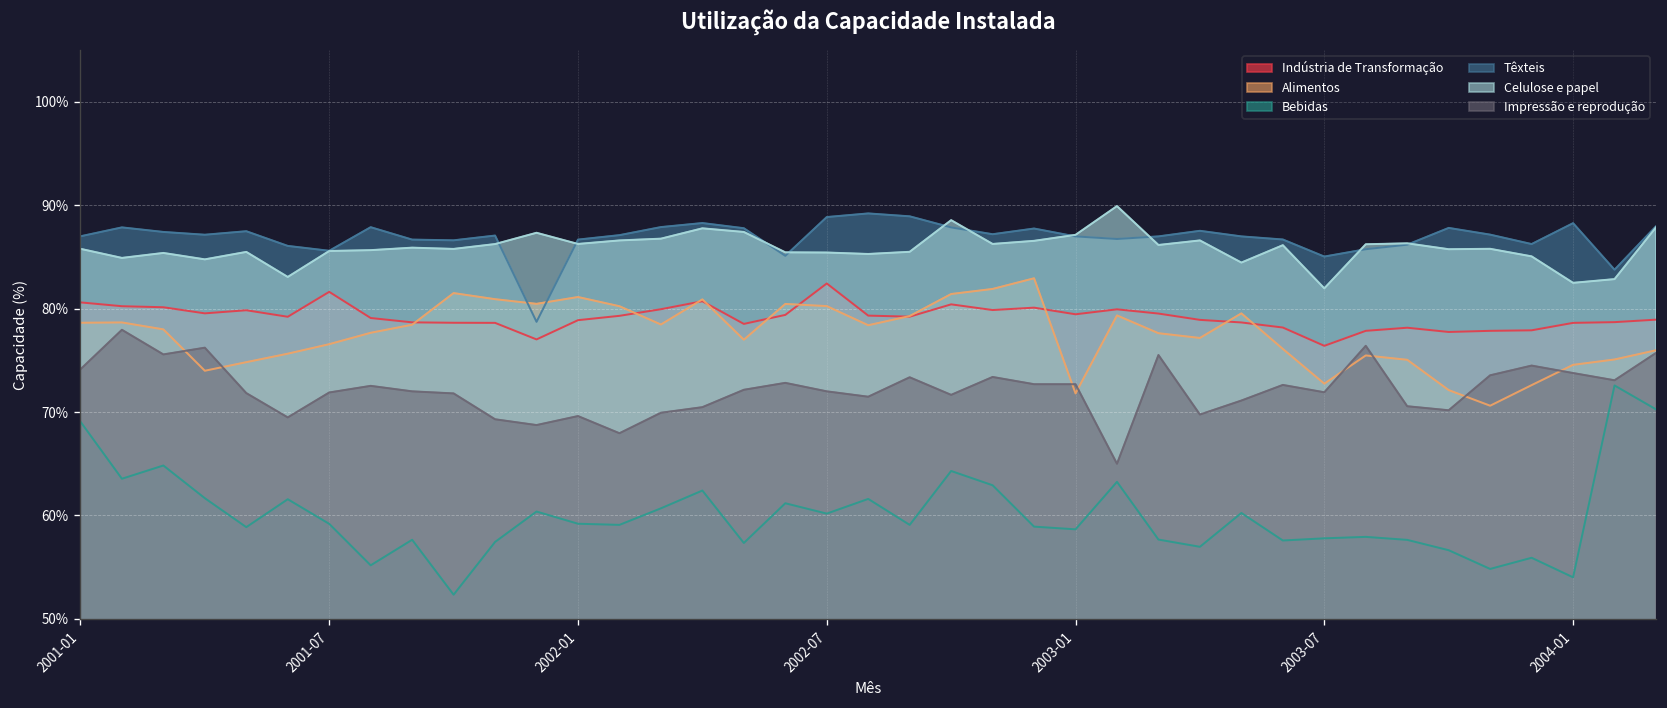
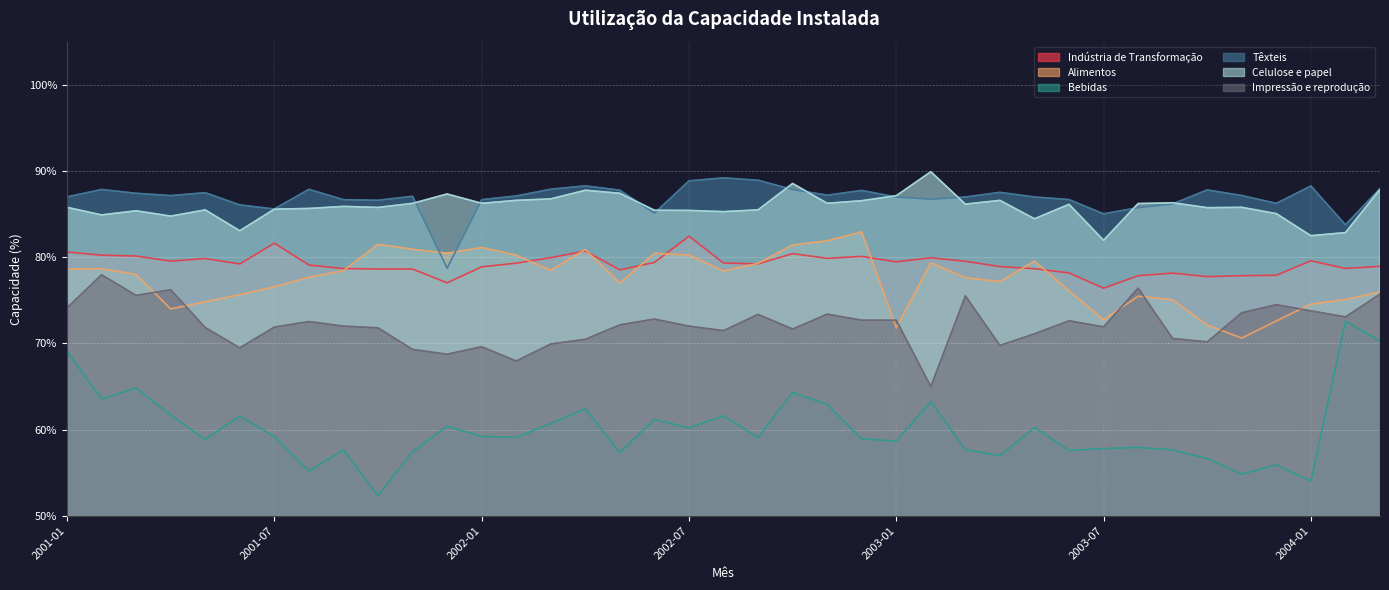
Indústria de Transformação, 2004-01: 79% -> 80%
